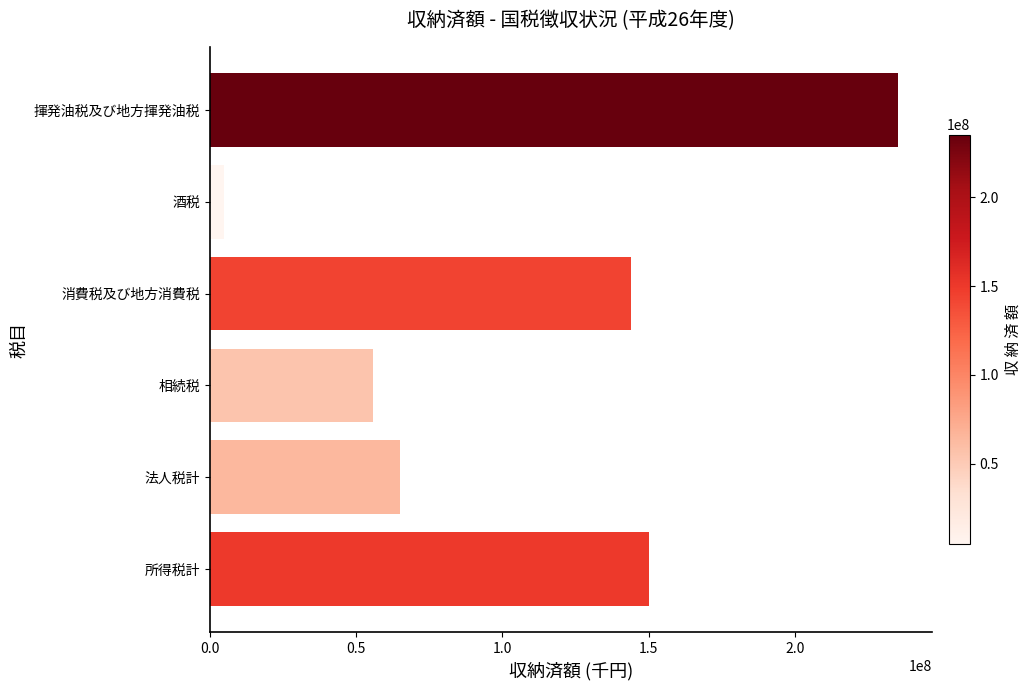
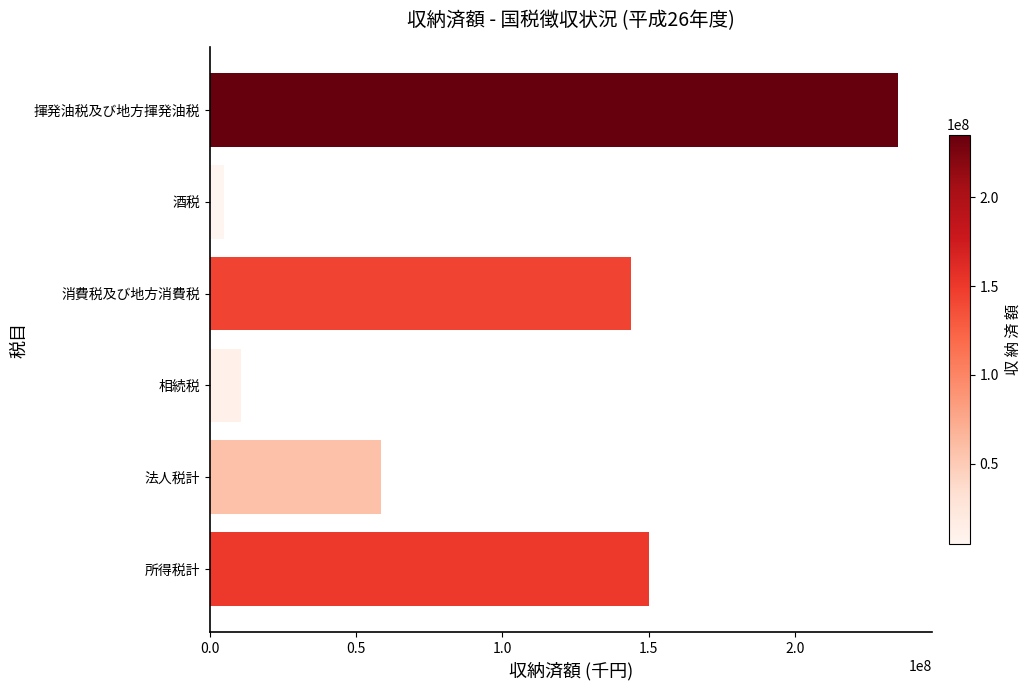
相続税: 56000000 -> 11000000
法人税計: 65000000 -> 59000000
